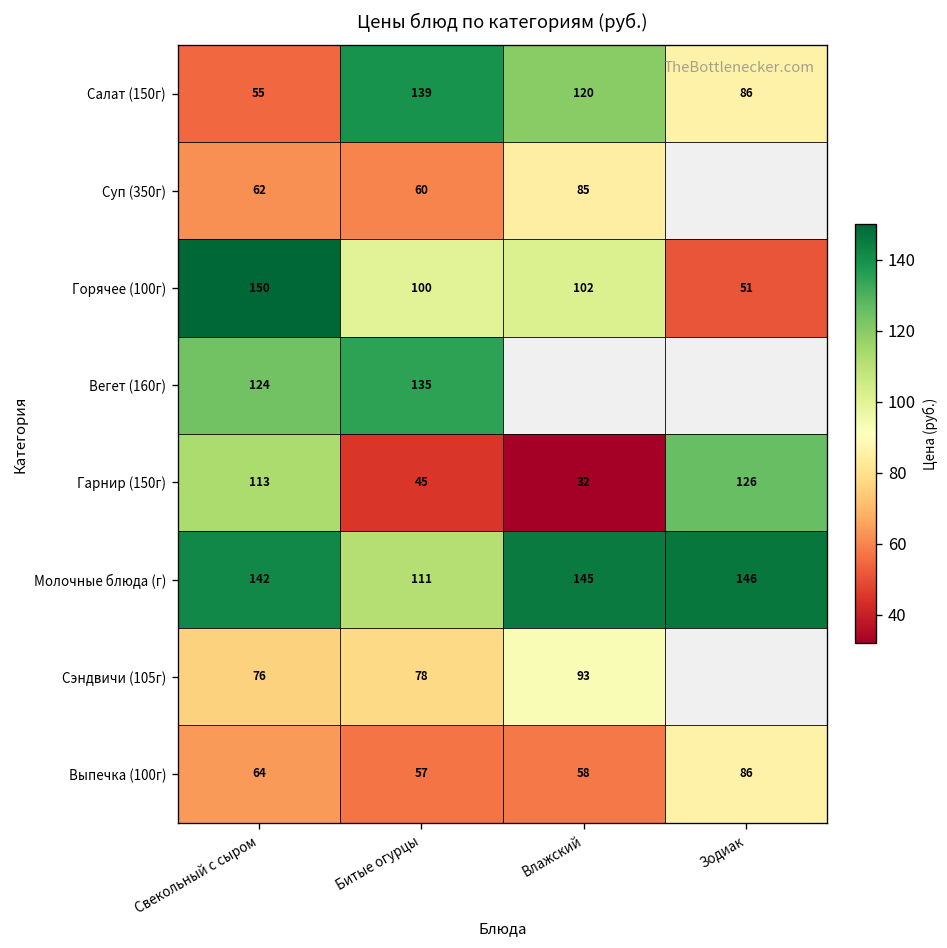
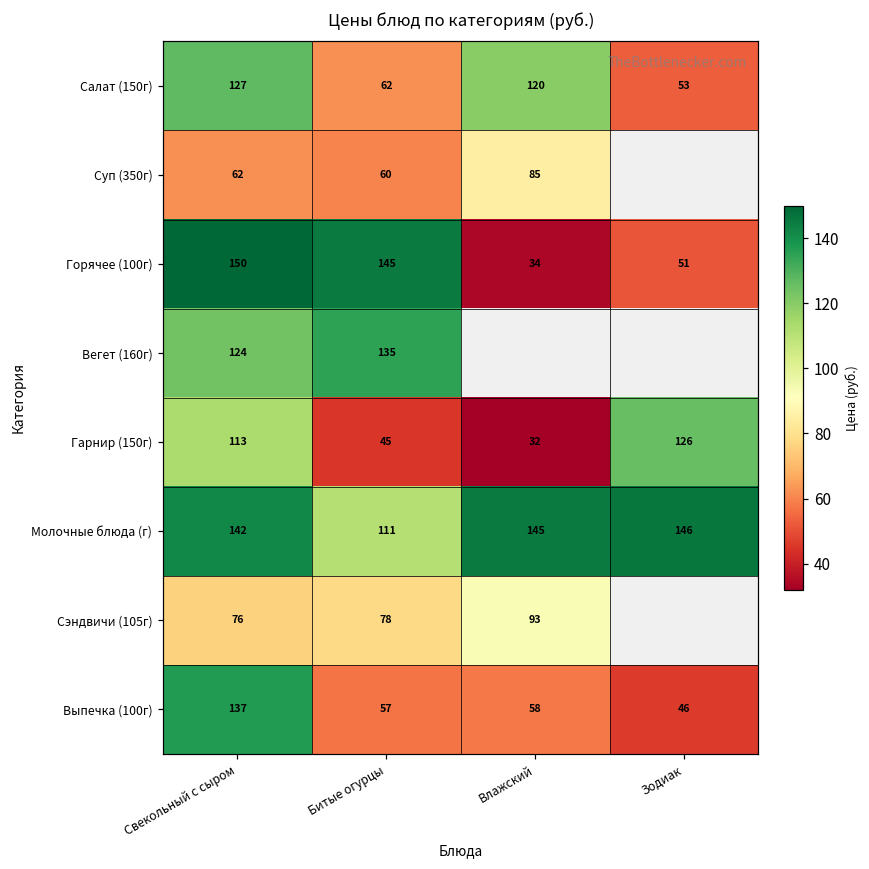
Салат (150г), Свекольный с сыром: 55 -> 127
Салат (150г), Битые огурцы: 139 -> 62
Салат (150г), Зодиак: 86 -> 53
Горячее (100г), Битые огурцы: 100 -> 145
Горячее (100г), Влажский: 102 -> 34
Выпечка (100г), Свекольный с сыром: 64 -> 137
Выпечка (100г), Зодиак: 86 -> 46
